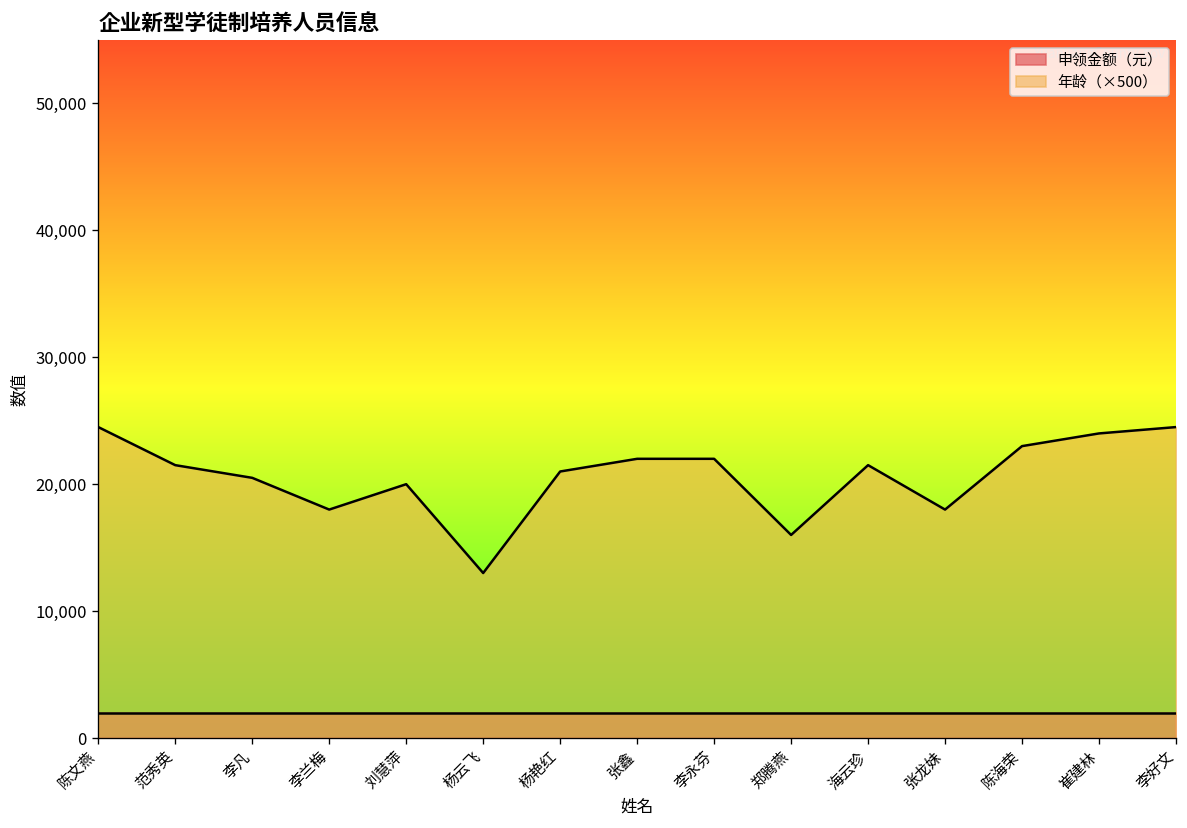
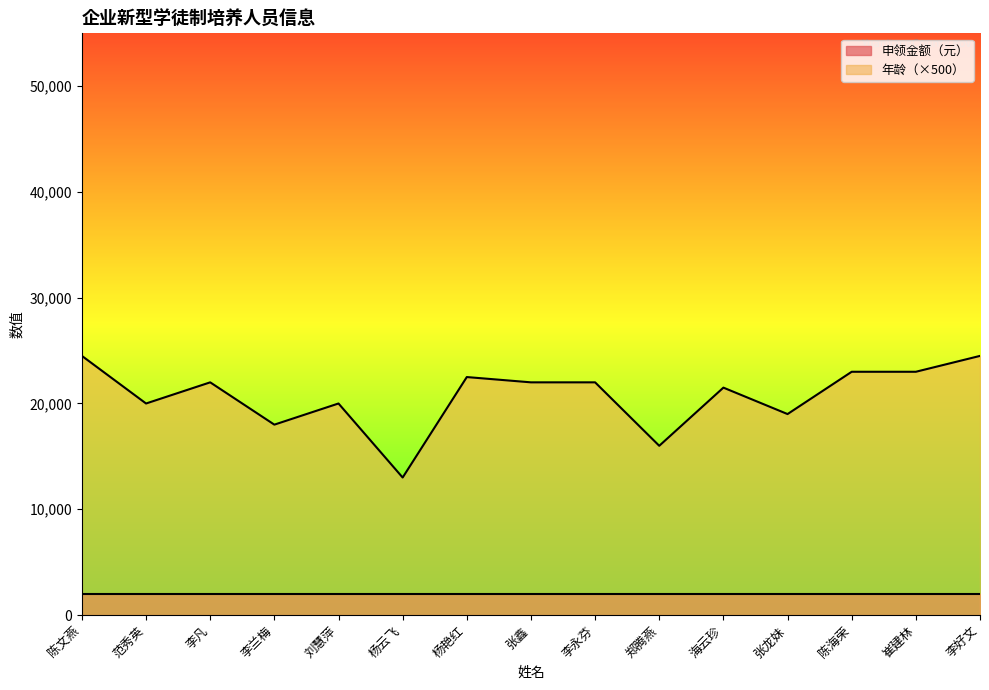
年龄（×500）, 范秀英: 21,500 -> 20,000
年龄（×500）, 李凡: 20,500 -> 22,000
年龄（×500）, 杨艳红: 21,000 -> 22,500
年龄（×500）, 张龙妹: 18,000 -> 19,000
年龄（×500）, 崔建林: 24,000 -> 23,000
